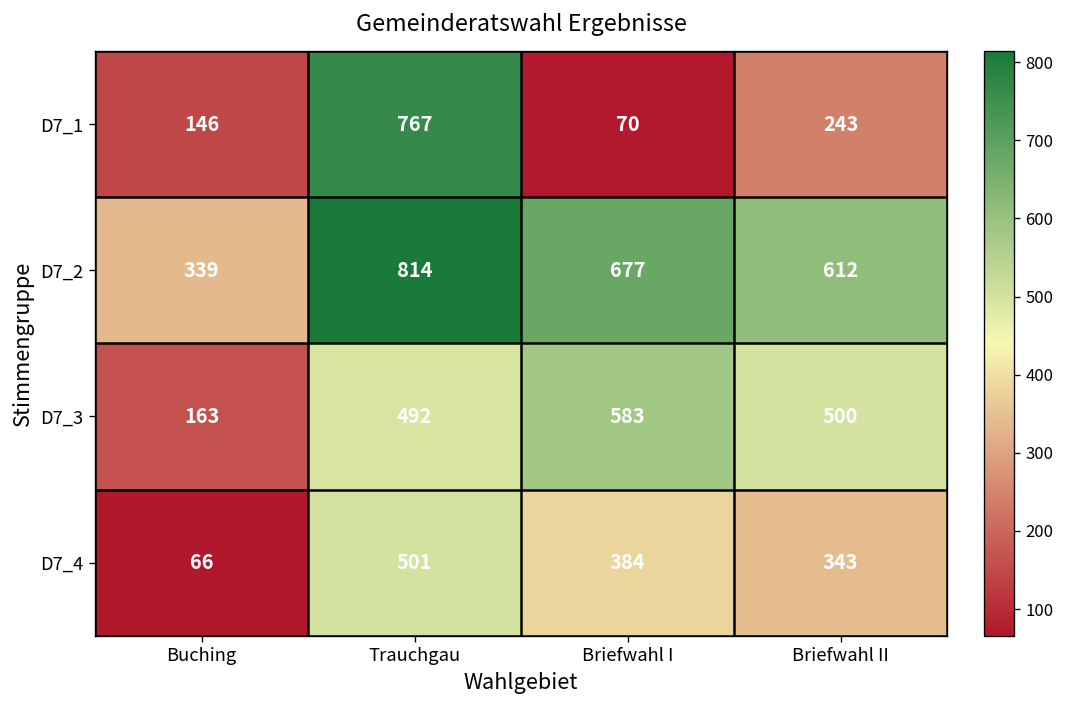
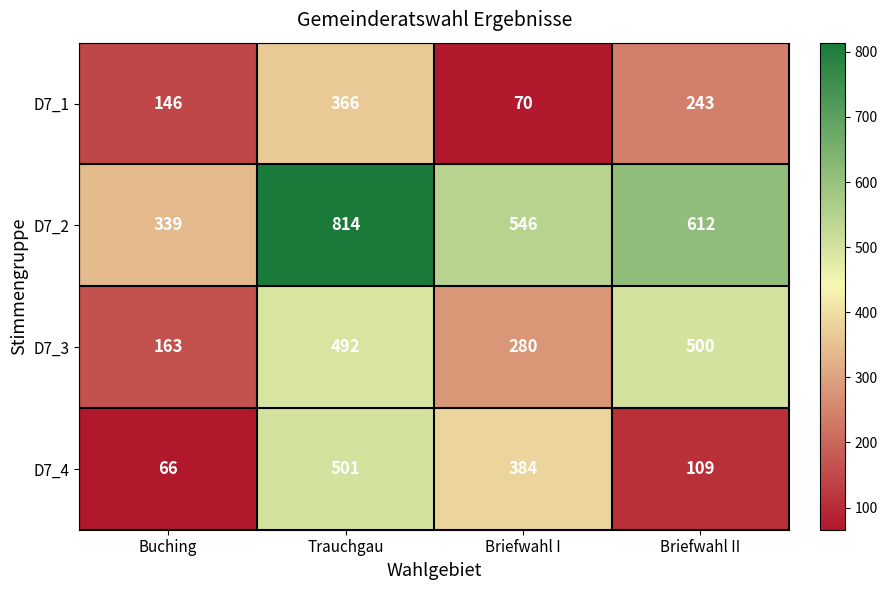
D7_1, Trauchgau: 767 -> 366
D7_2, Briefwahl I: 677 -> 546
D7_3, Briefwahl I: 583 -> 280
D7_4, Briefwahl II: 343 -> 109
